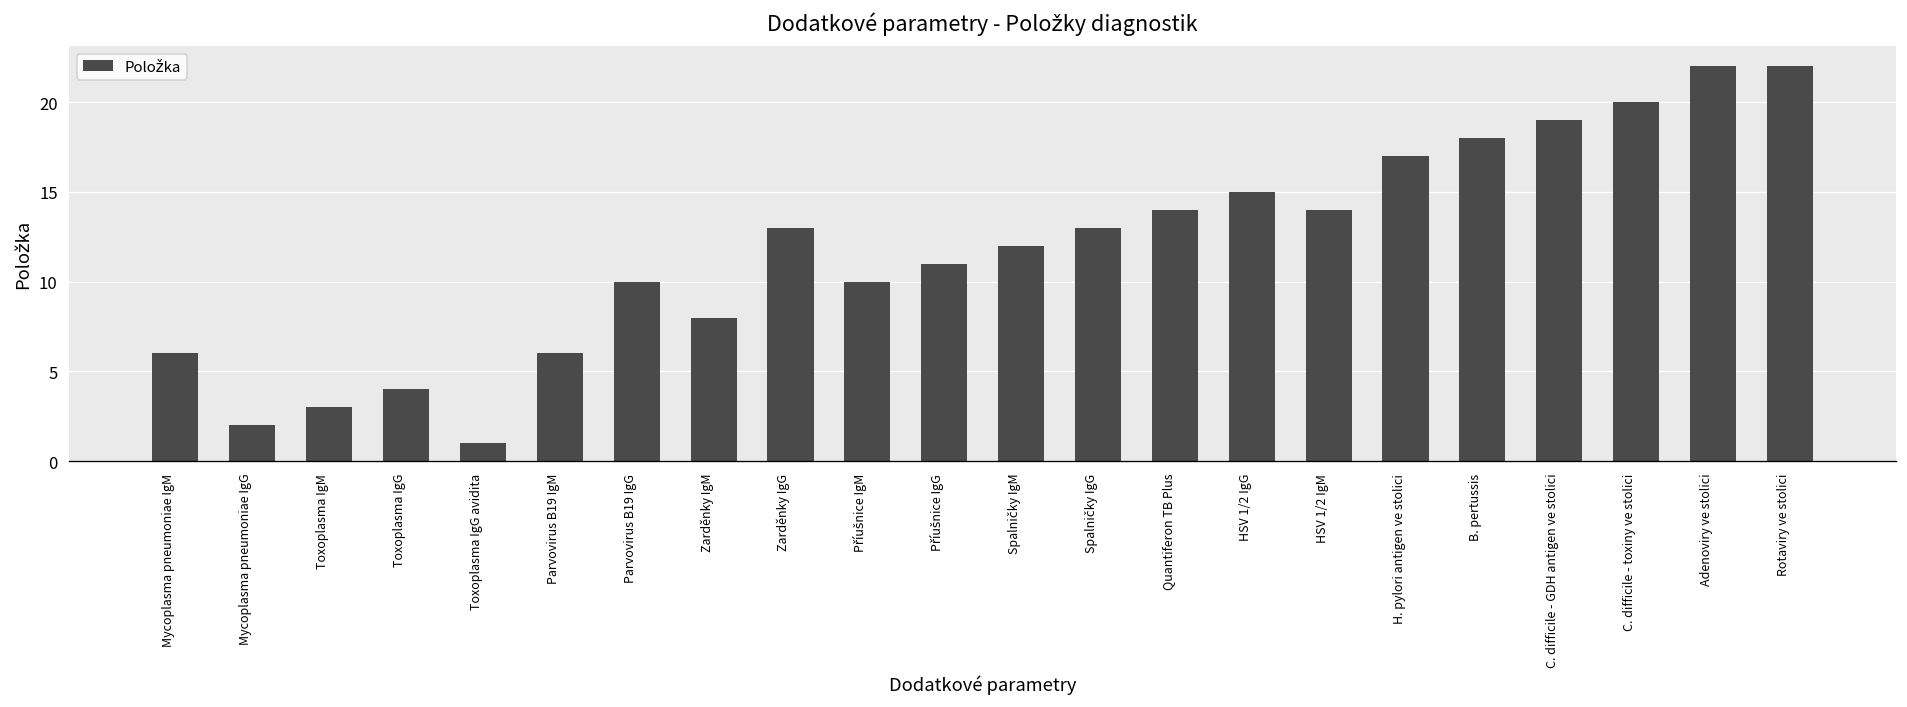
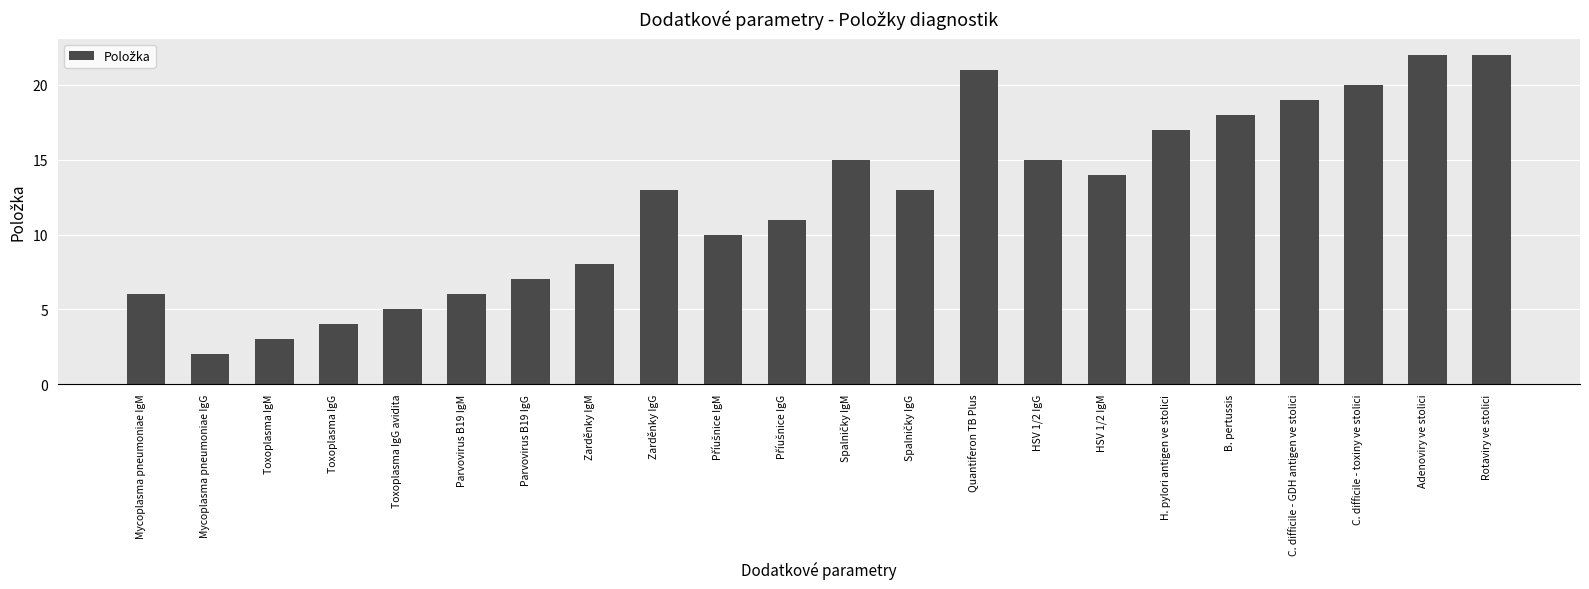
Toxoplasma IgG avidita: 1 -> 5
Parvovirus B19 IgG: 10 -> 7
Spalničky IgM: 12 -> 15
Quantiferon TB Plus: 14 -> 21
